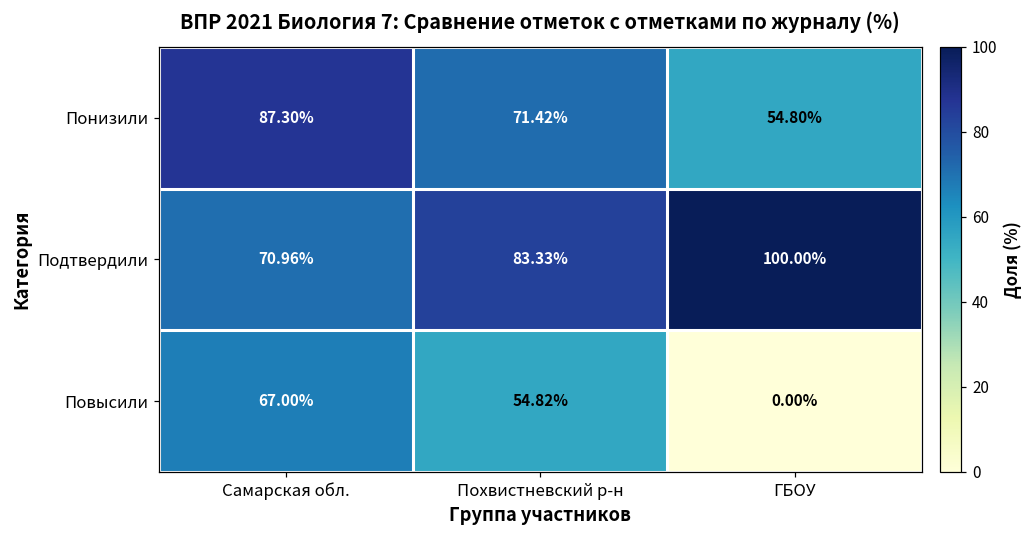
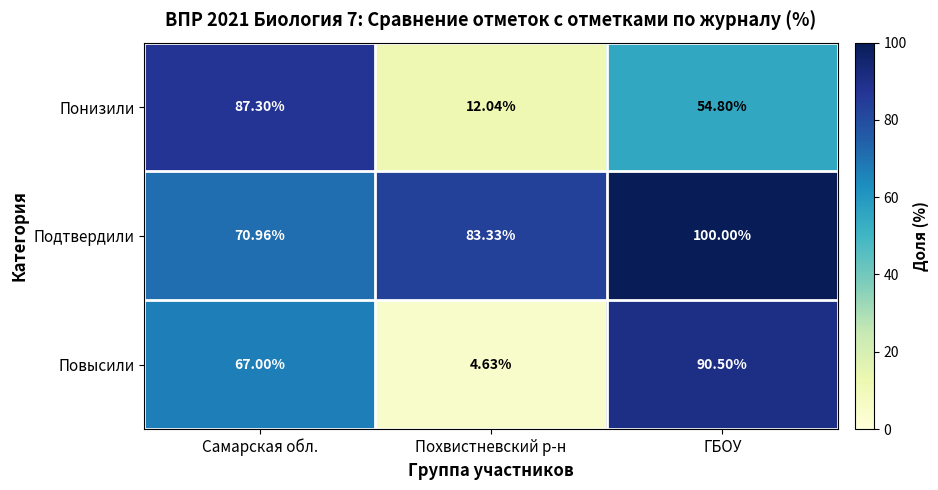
Понизили, Похвистневский р-н: 71.42% -> 12.04%
Повысили, Похвистневский р-н: 54.82% -> 4.63%
Повысили, ГБОУ: 0.00% -> 90.50%
